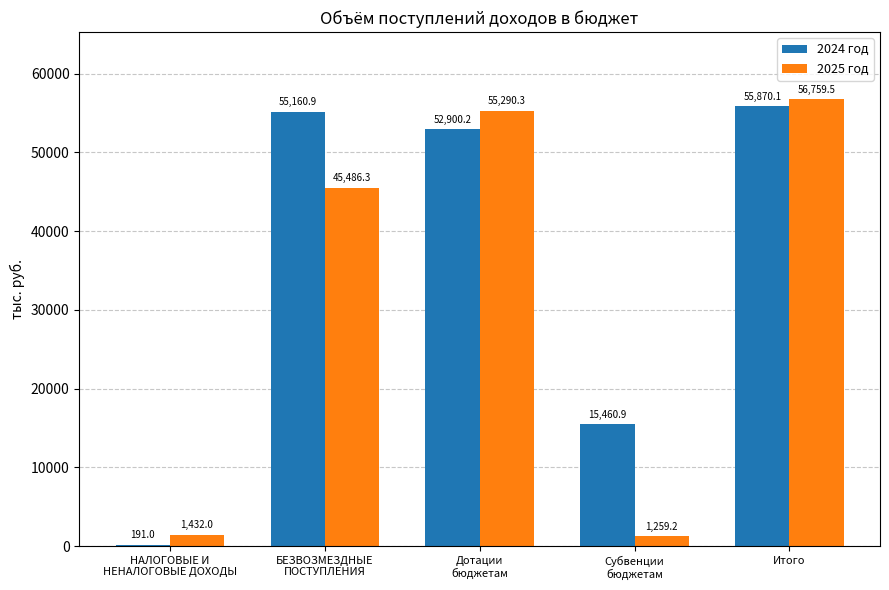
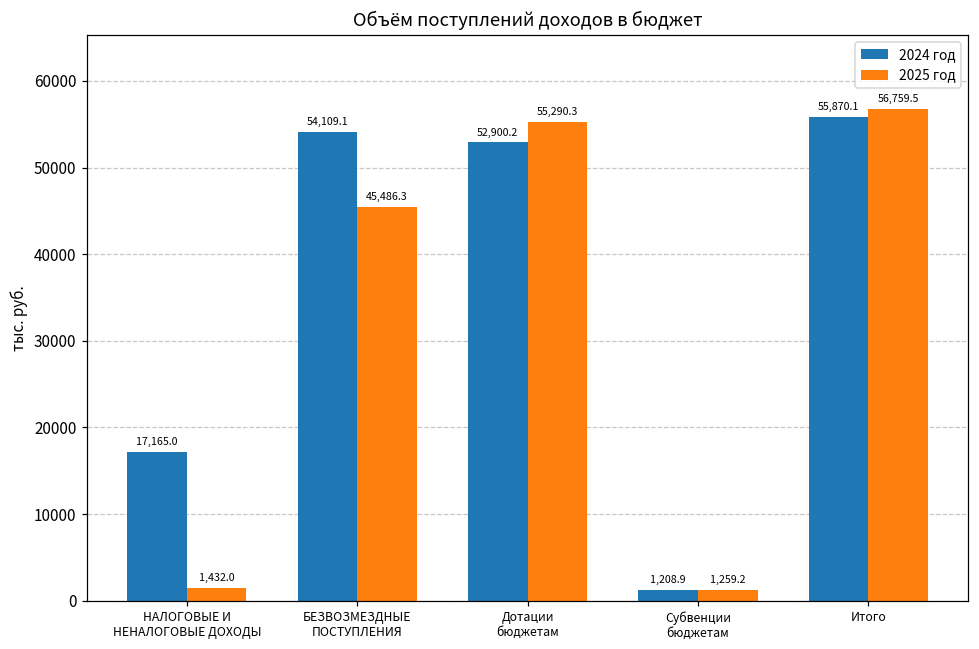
2024 год, НАЛОГОВЫЕ И НЕНАЛОГОВЫЕ ДОХОДЫ: 191.0 -> 17,165.0
2024 год, БЕЗВОЗМЕЗДНЫЕ ПОСТУПЛЕНИЯ: 55,160.9 -> 54,109.1
2024 год, Субвенции бюджетам: 15,460.9 -> 1,208.9
